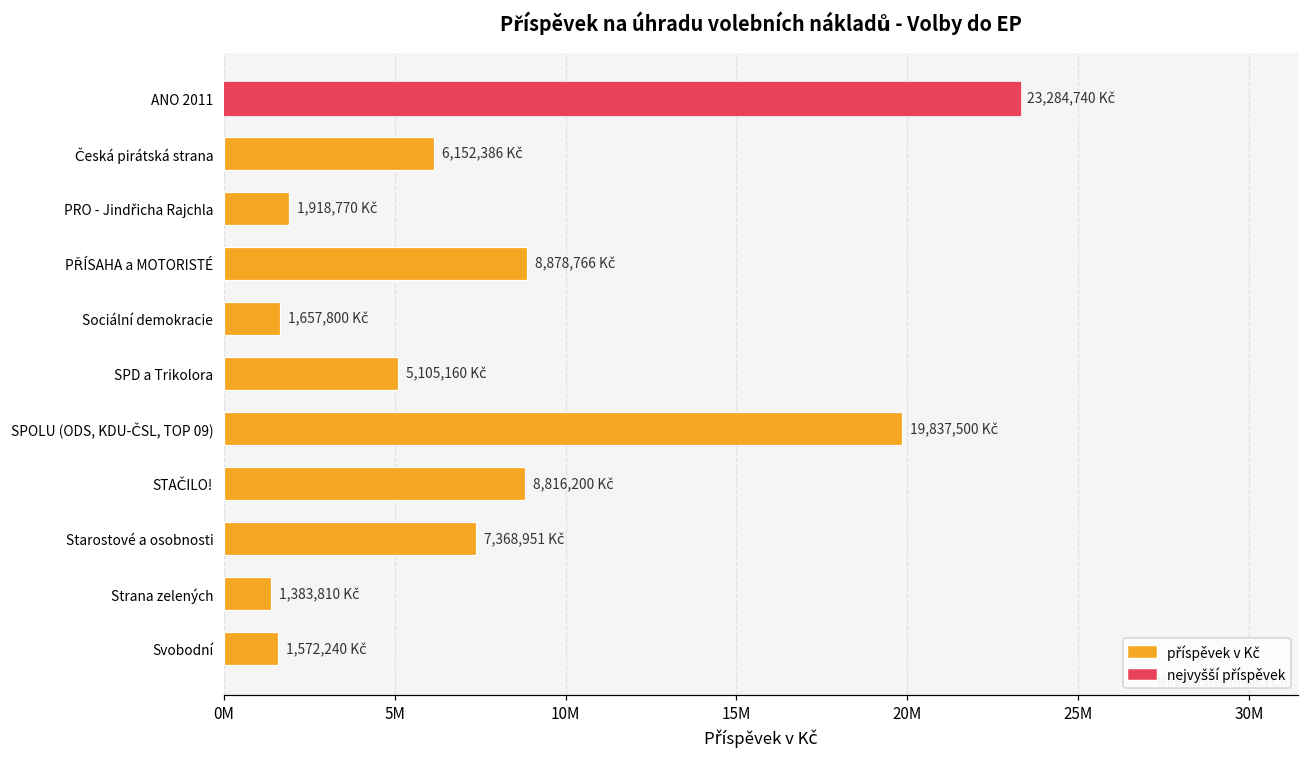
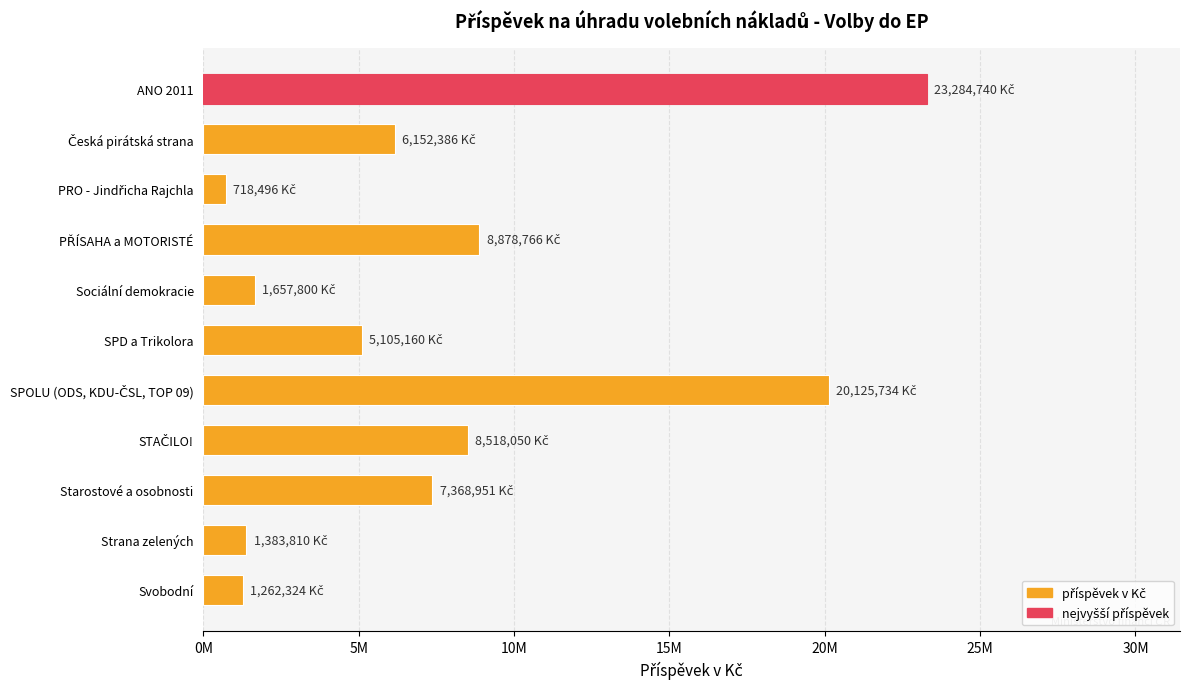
PRO - Jindřicha Rajchla: 1,918,770 -> 718,496
SPOLU (ODS, KDU-ČSL, TOP 09): 19,837,500 -> 20,125,734
STAČILO!: 8,816,200 -> 8,518,050
Svobodní: 1,572,240 -> 1,262,324
